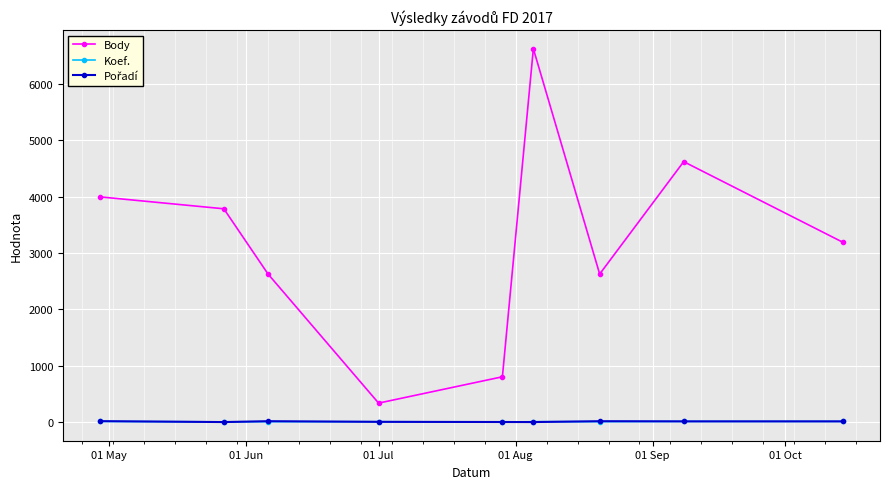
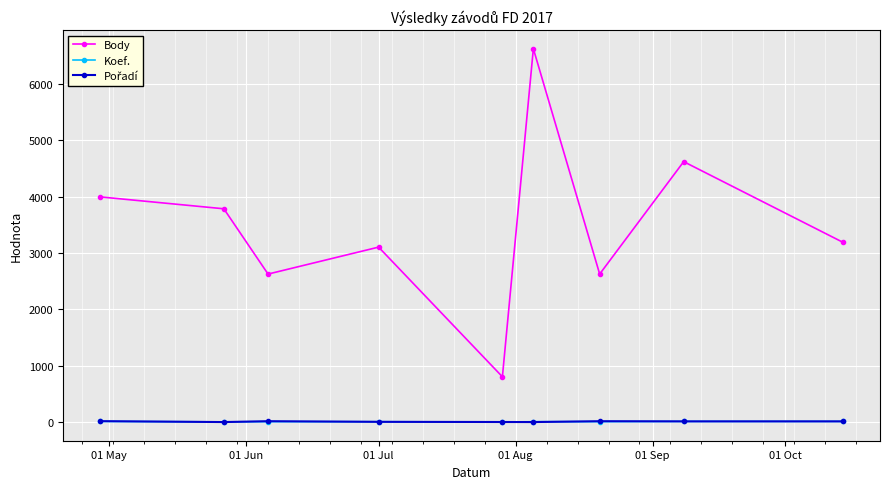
Body, 01 Jul: 300 -> 3100
